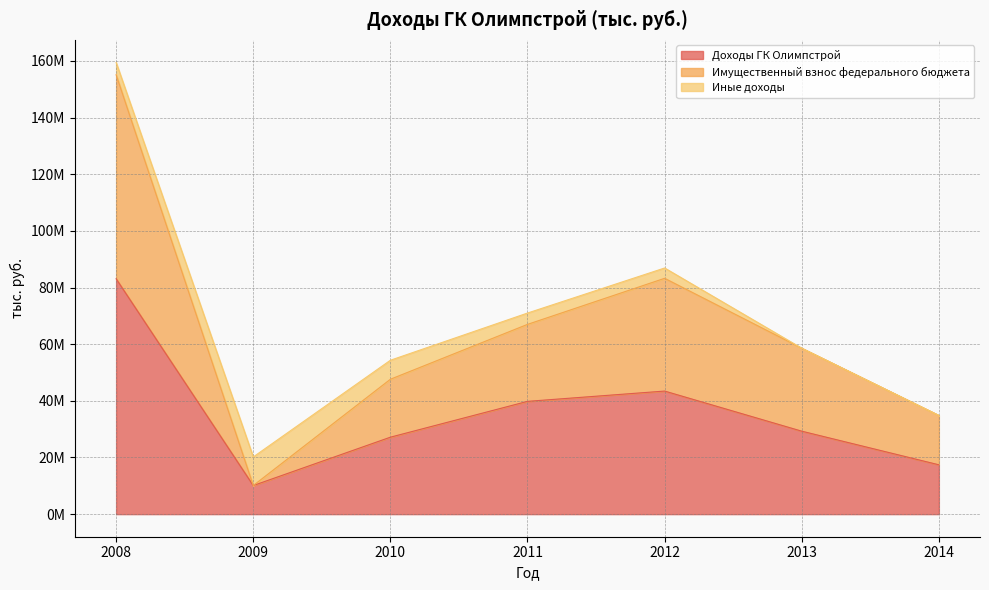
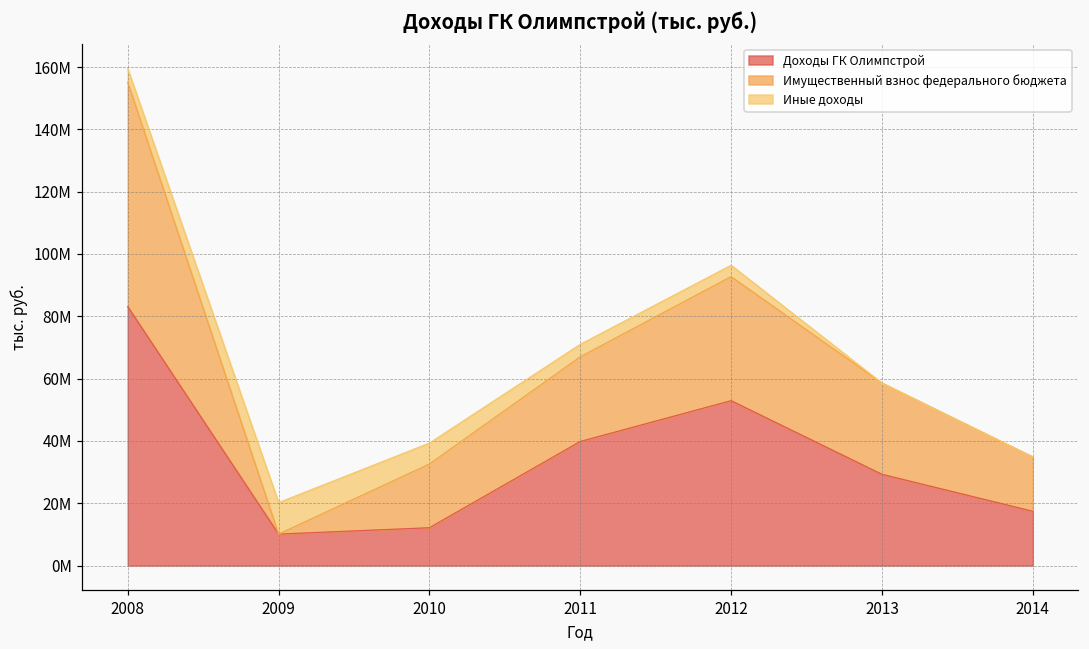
Доходы ГК Олимпстрой, 2010: 27М -> 12М
Доходы ГК Олимпстрой, 2012: 43М -> 53М
